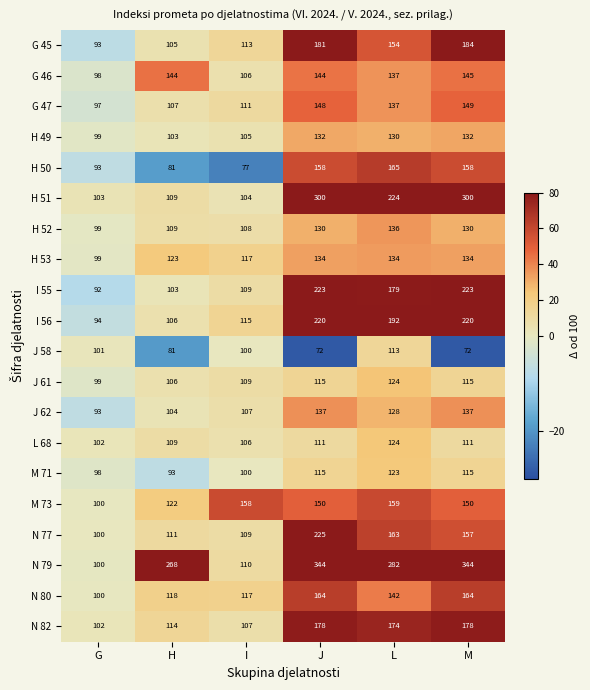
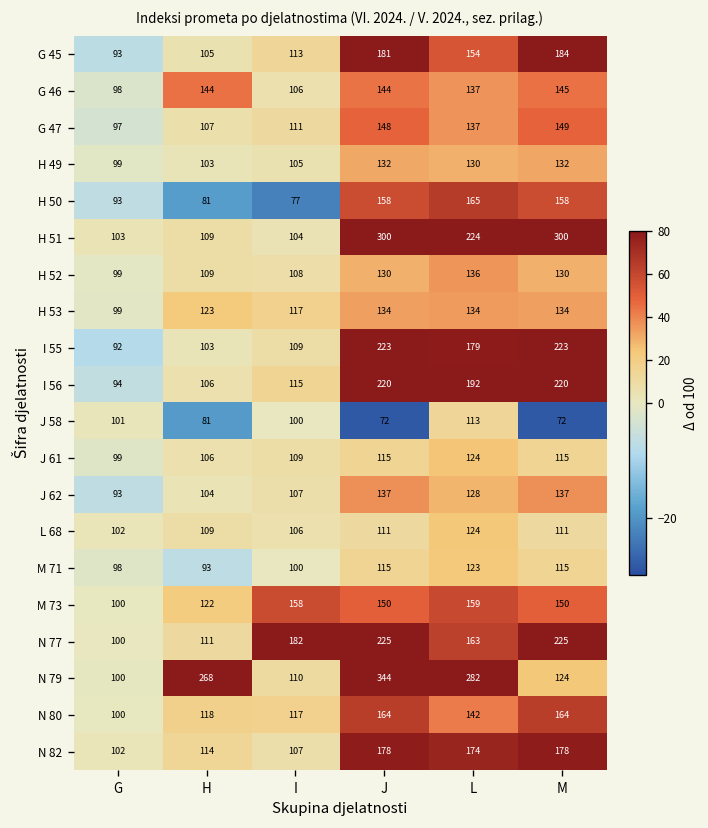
N 77, I: 109 -> 182
N 77, M: 157 -> 225
N 79, M: 344 -> 124
